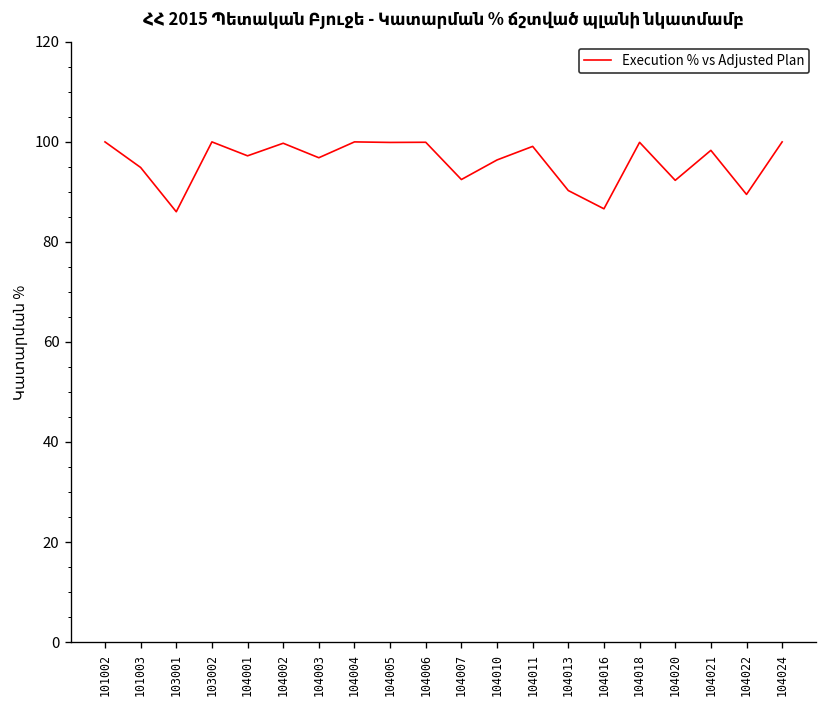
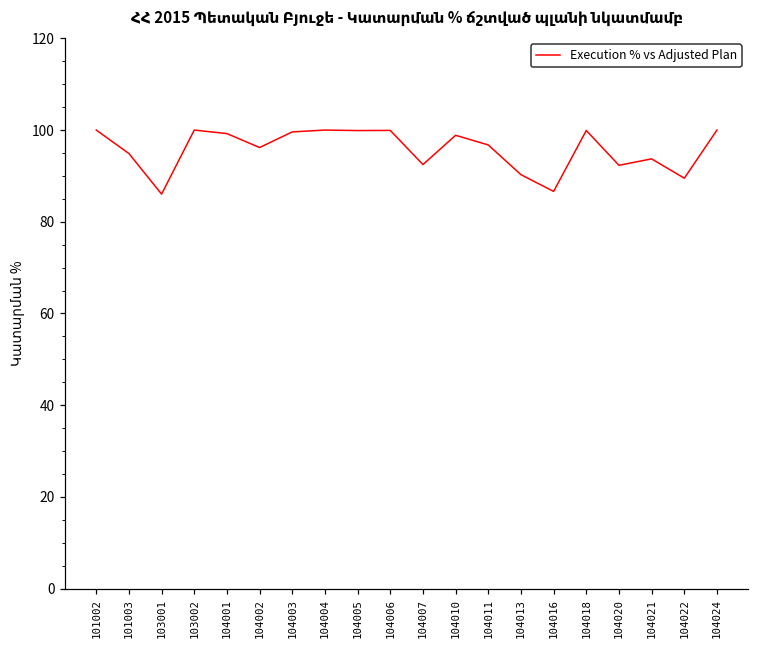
104001: 97 -> 99
104002: 100 -> 96
104003: 97 -> 100
104010: 96 -> 99
104011: 99 -> 97
104021: 98 -> 94
